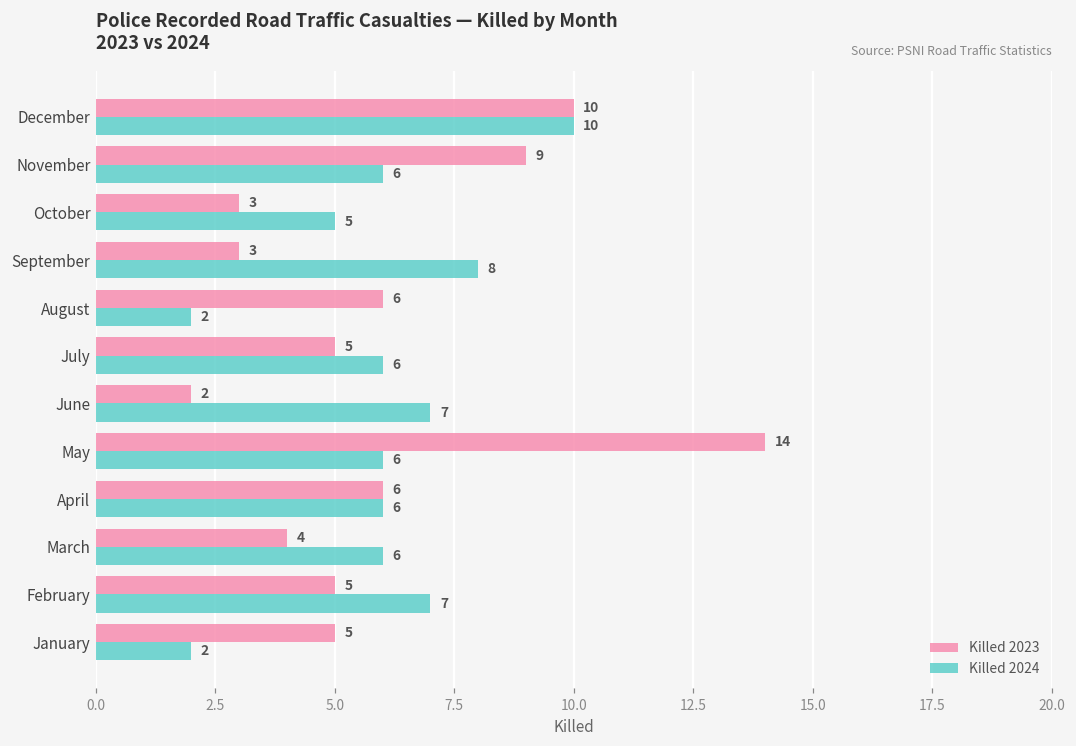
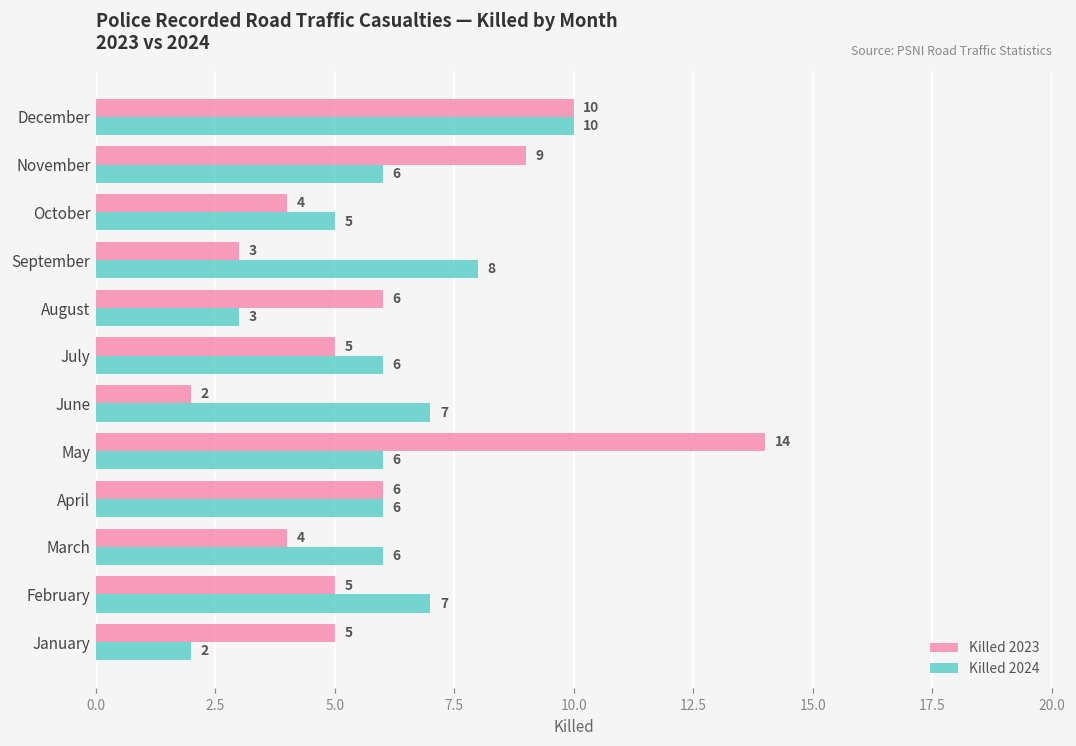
Killed 2023, October: 3 -> 4
Killed 2024, August: 2 -> 3
